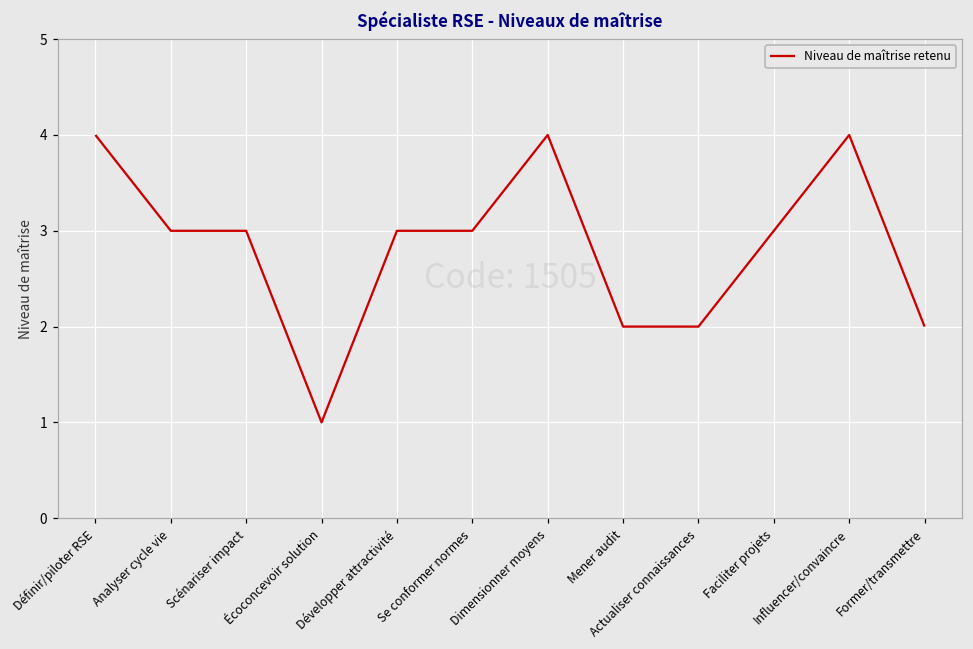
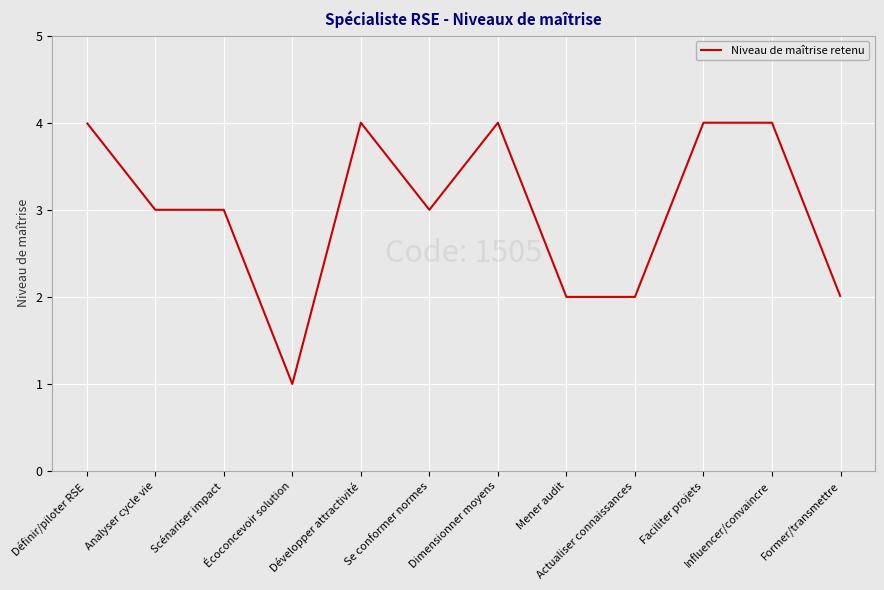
Développer attractivité: 3 -> 4
Faciliter projets: 3 -> 4
